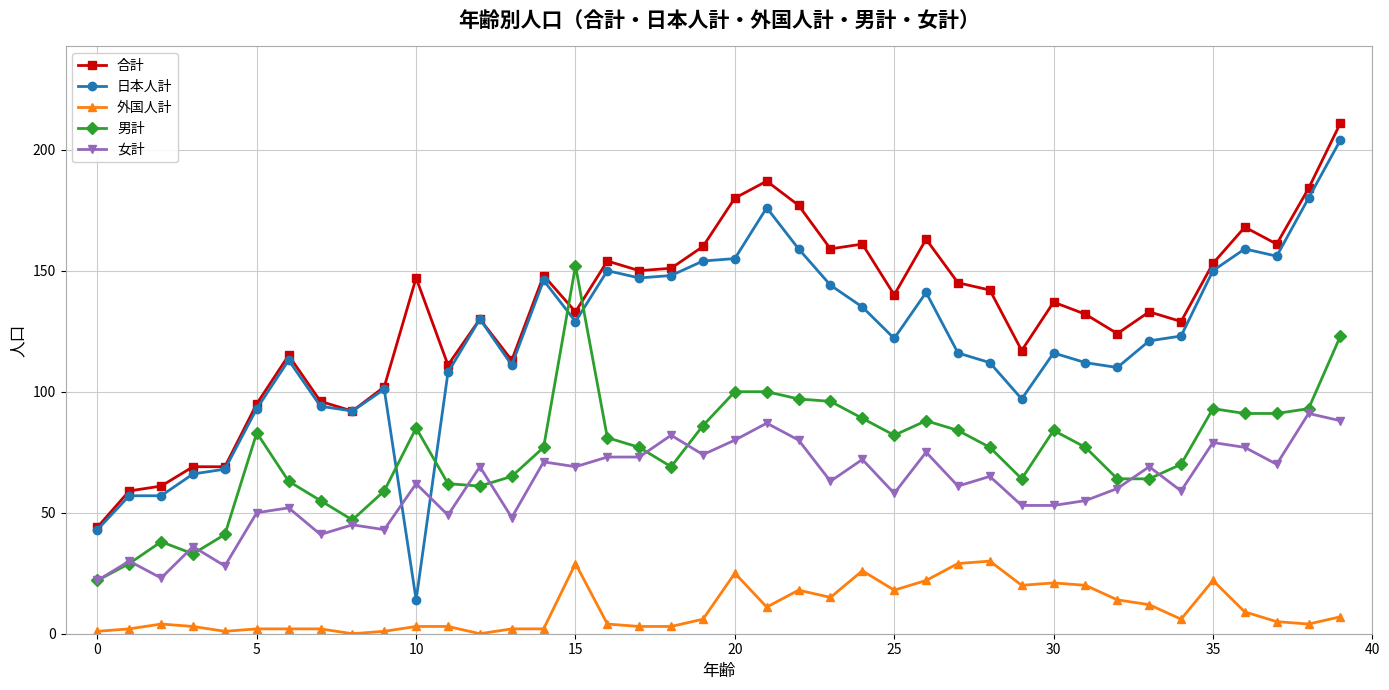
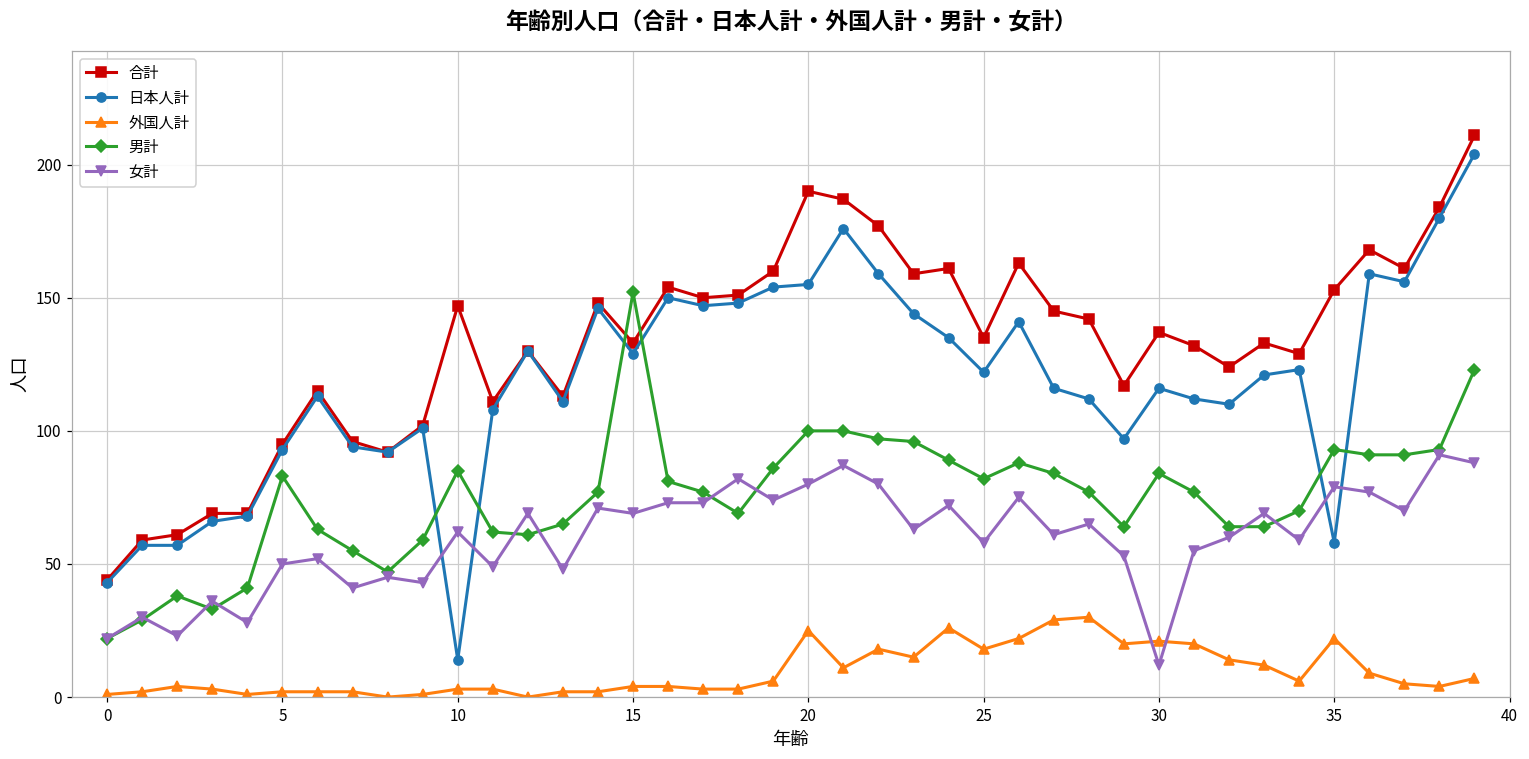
外国人計, 15: 29 -> 4
合計, 20: 180 -> 190
合計, 25: 140 -> 135
女計, 30: 53 -> 12
日本人計, 35: 150 -> 58
